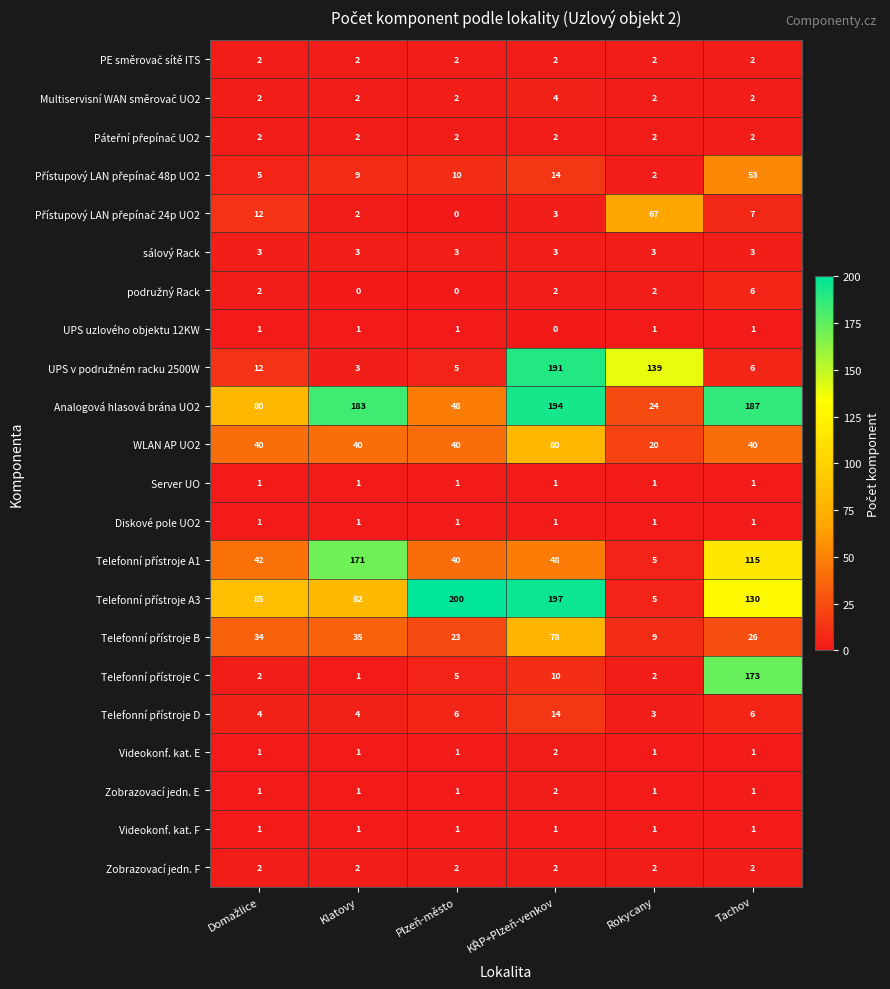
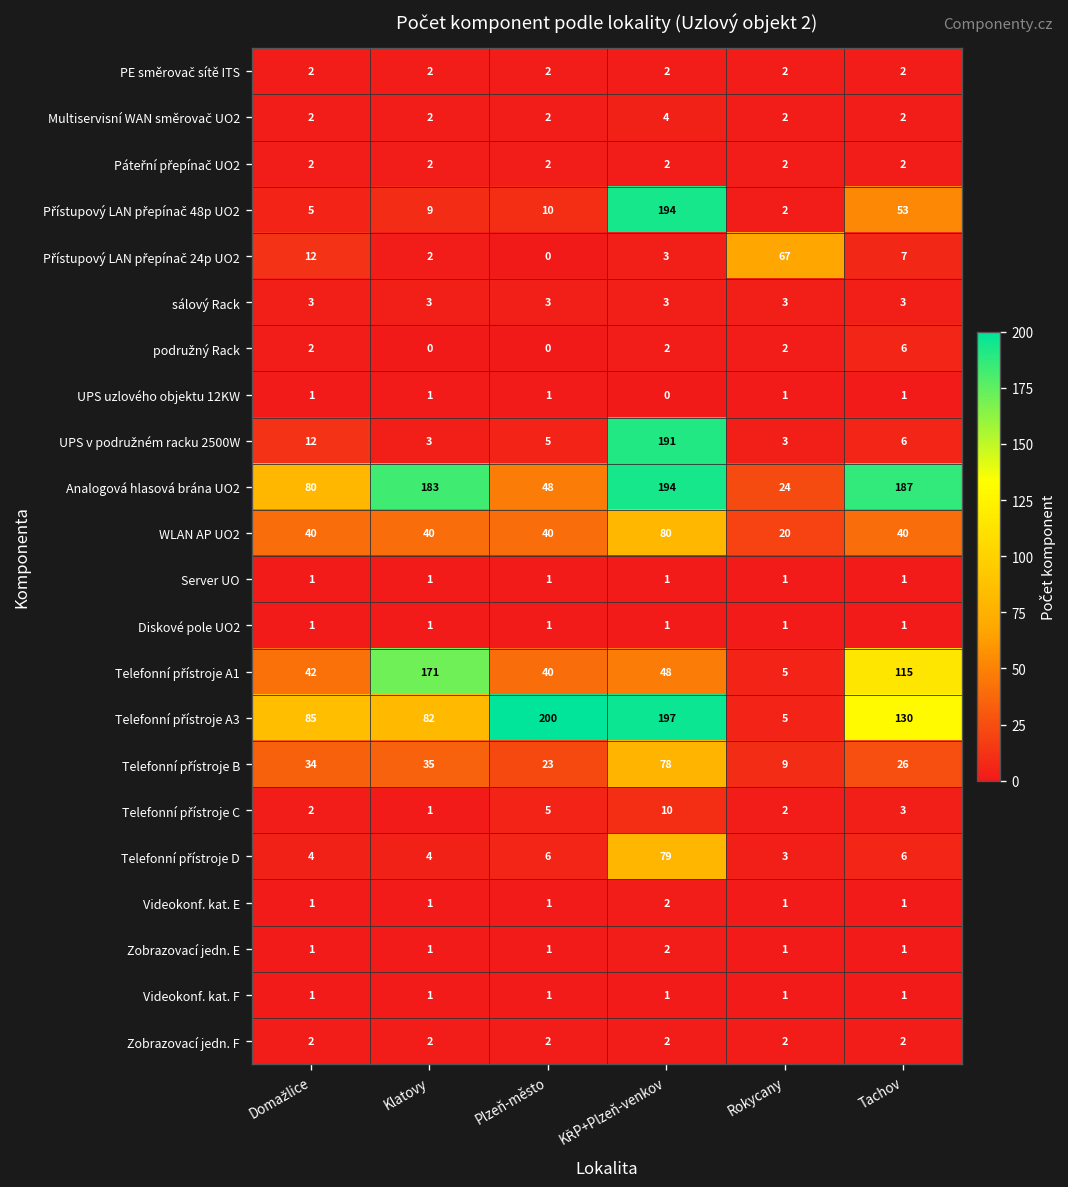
Přístupový LAN přepínač 48p UO2, KŘP+Plzeň-venkov: 14 -> 194
UPS v podružném racku 2500W, Rokycany: 139 -> 3
Telefonní přístroje C, Tachov: 173 -> 3
Telefonní přístroje D, KŘP+Plzeň-venkov: 14 -> 79
